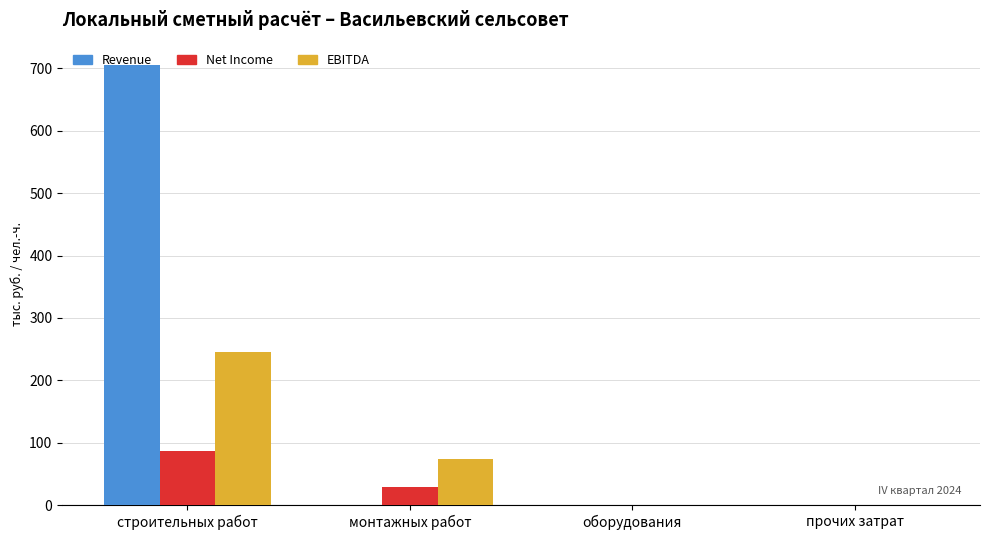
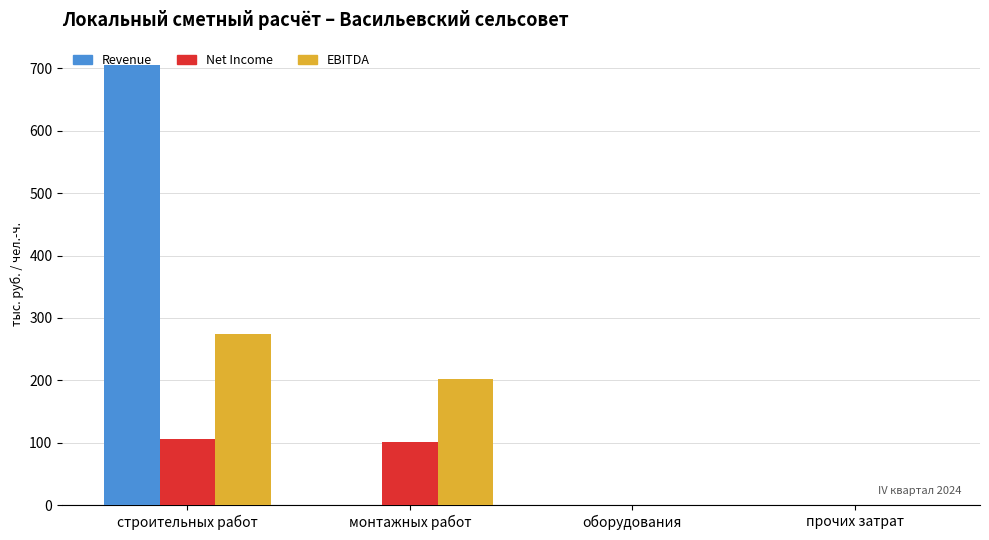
Net Income, строительных работ: 90 -> 110
EBITDA, строительных работ: 250 -> 270
Net Income, монтажных работ: 30 -> 100
EBITDA, монтажных работ: 70 -> 200
